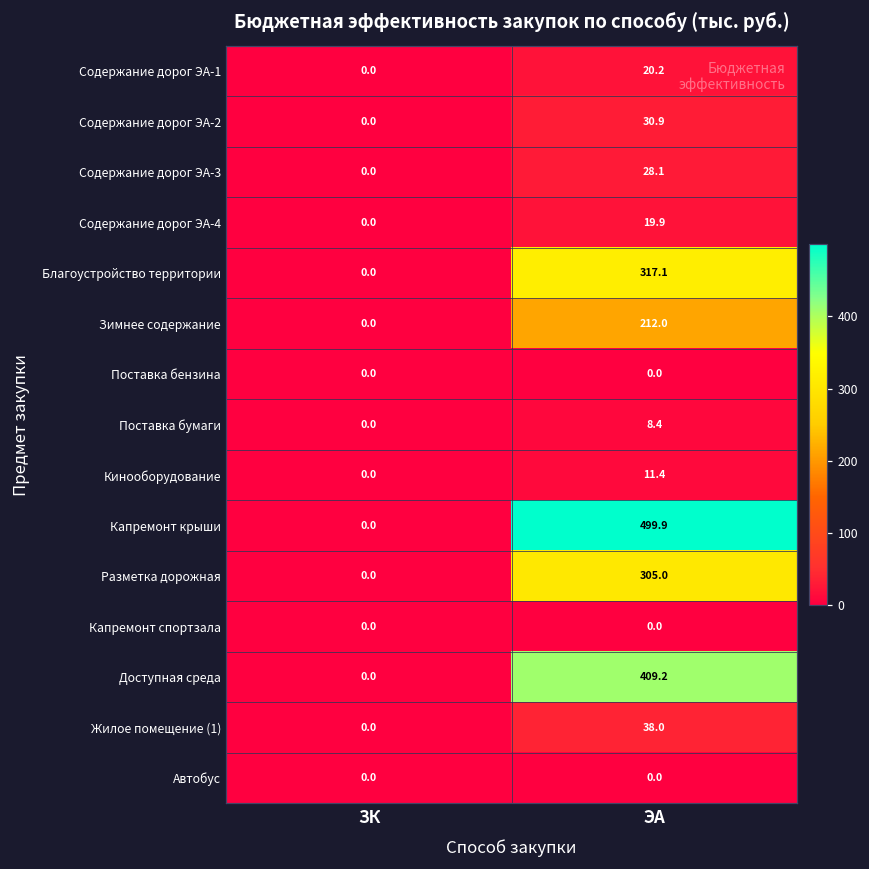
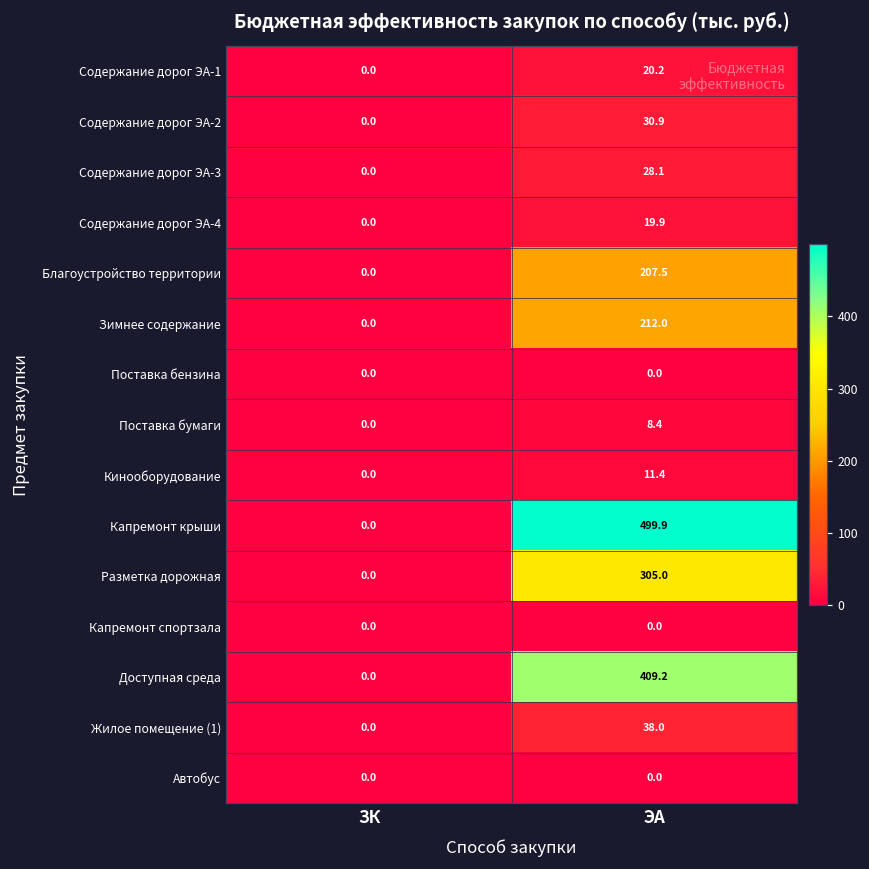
Благоустройство территории, ЭА: 317.1 -> 207.5
